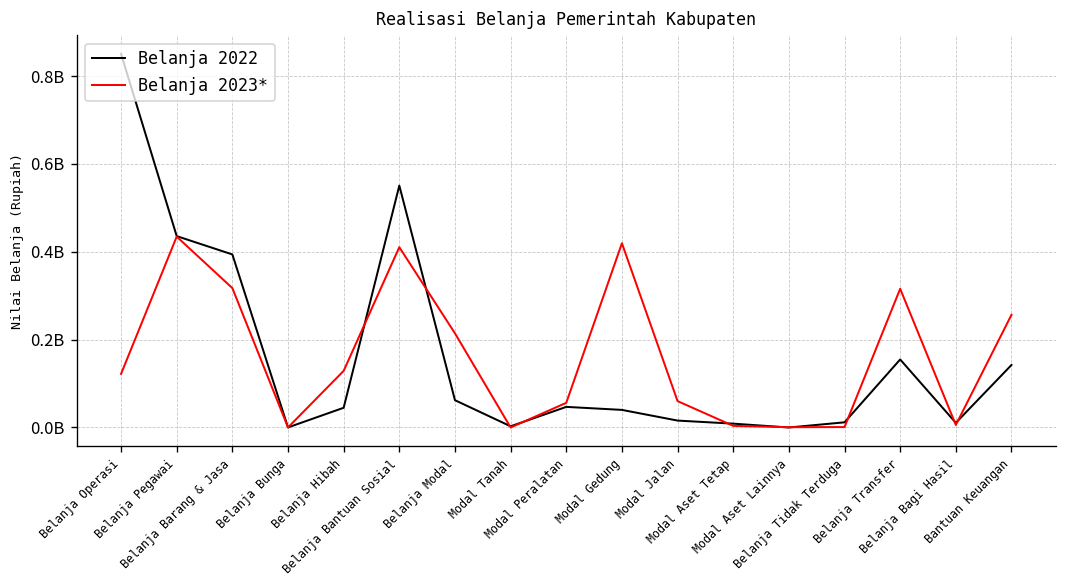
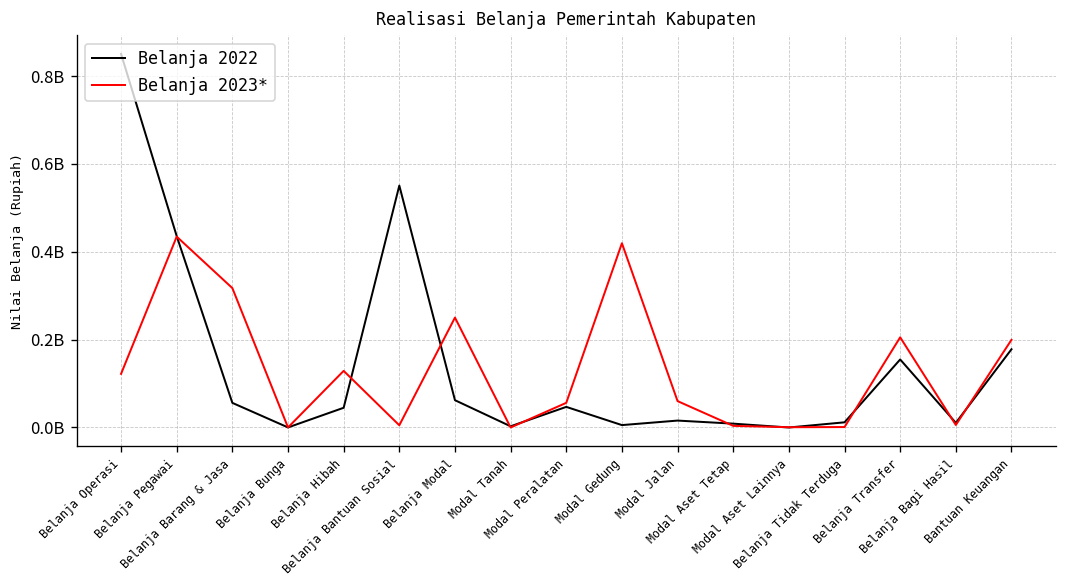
Belanja 2022, Belanja Barang & Jasa: 390000000 -> 60000000
Belanja 2023*, Belanja Bantuan Sosial: 410000000 -> 10000000
Belanja 2023*, Belanja Modal: 210000000 -> 250000000
Belanja 2022, Modal Gedung: 40000000 -> 10000000
Belanja 2023*, Belanja Transfer: 320000000 -> 210000000
Belanja 2022, Bantuan Keuangan: 140000000 -> 180000000
Belanja 2023*, Bantuan Keuangan: 260000000 -> 200000000
